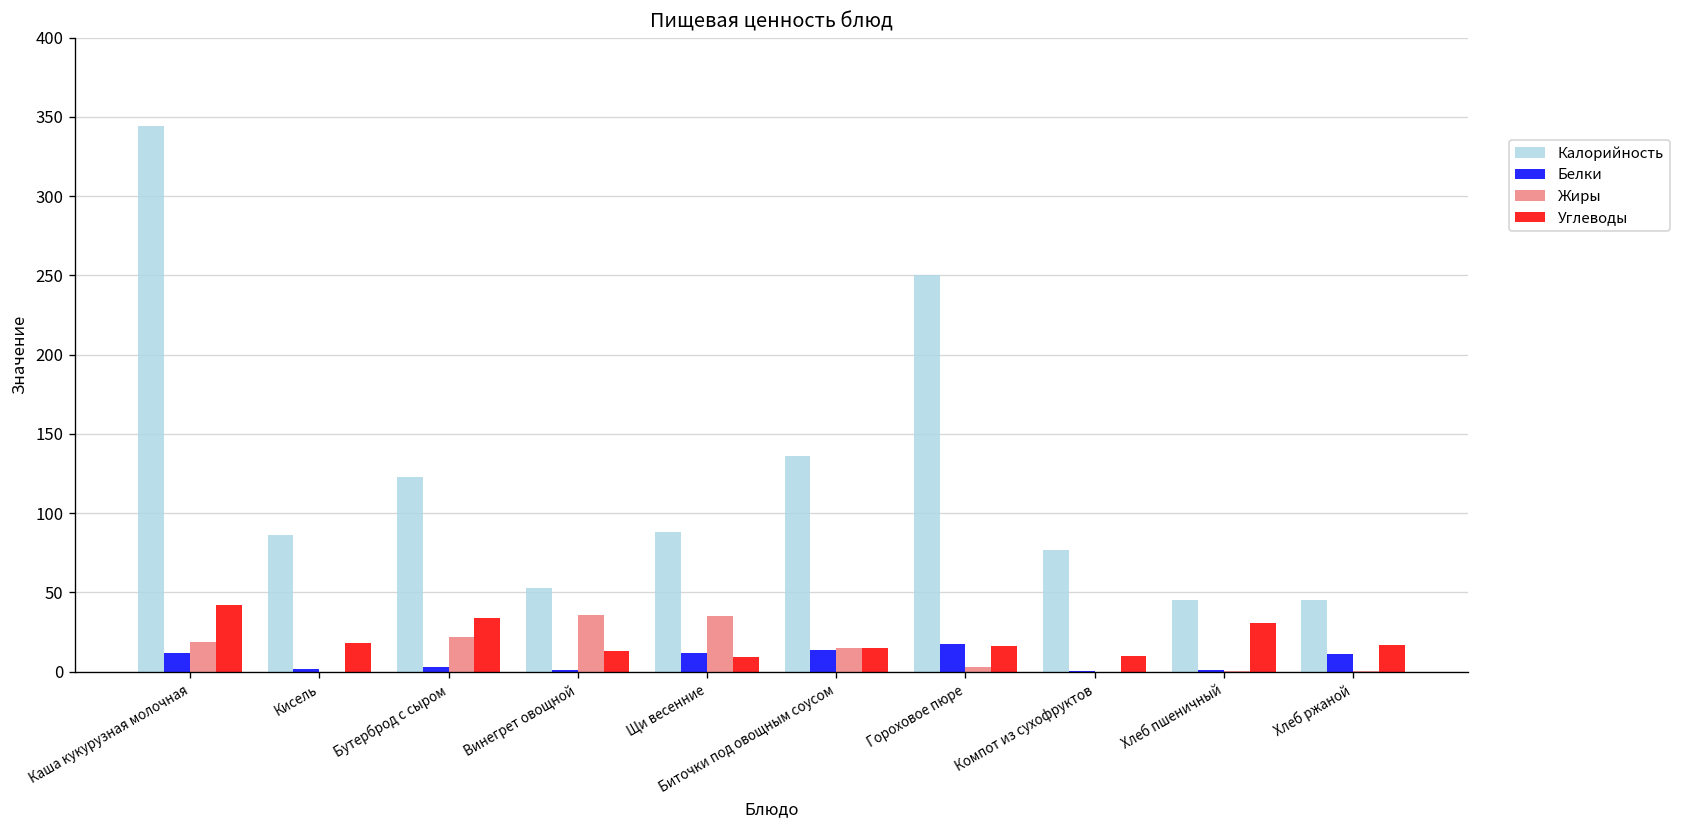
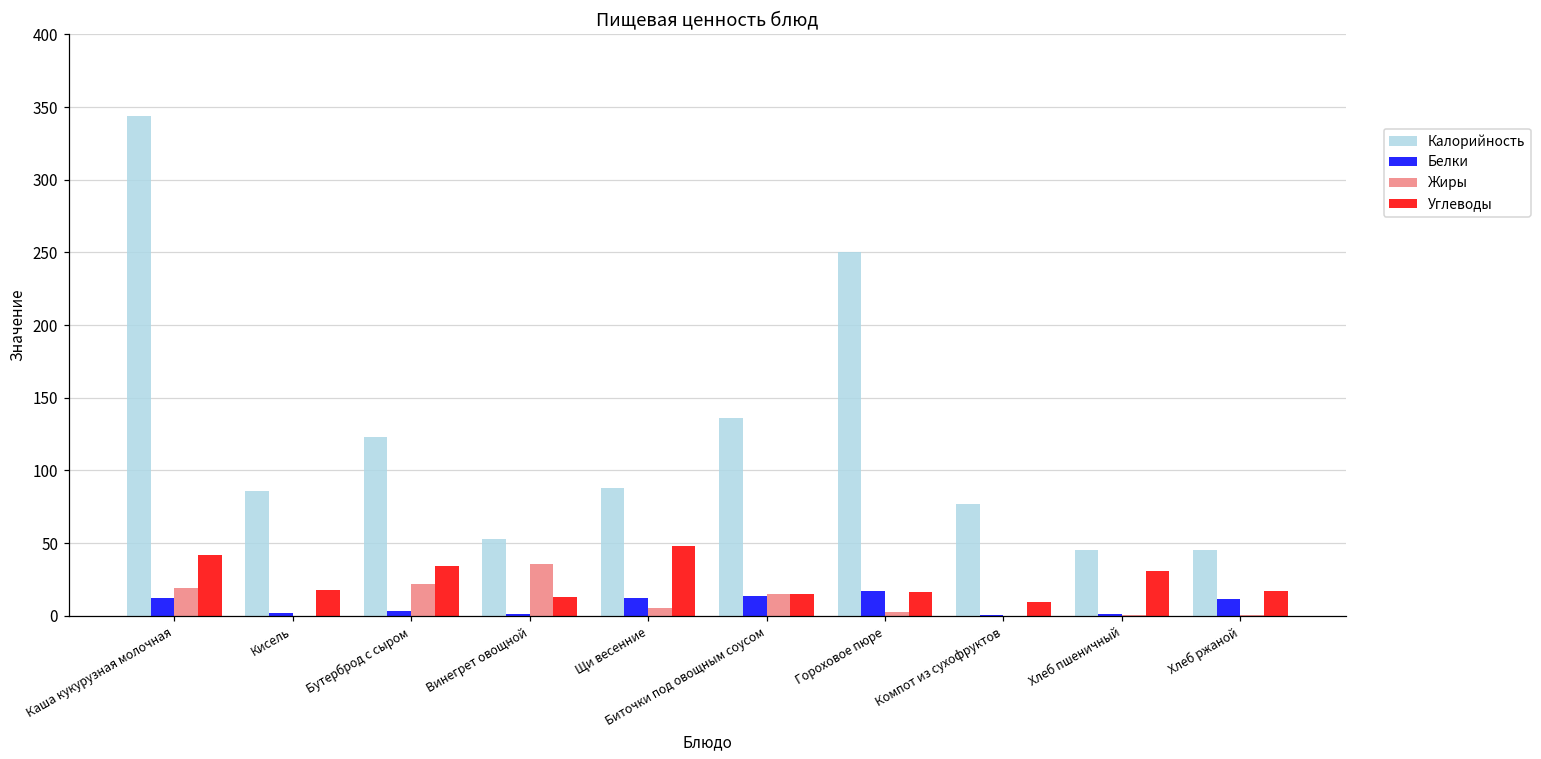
Жиры, Щи весенние: 35 -> 5
Углеводы, Щи весенние: 9 -> 48
